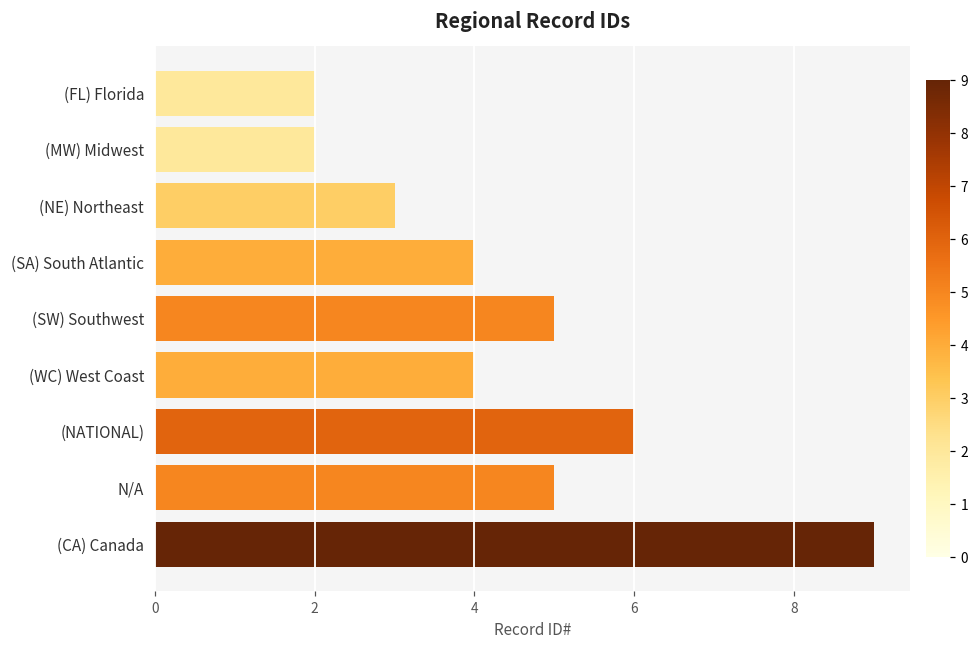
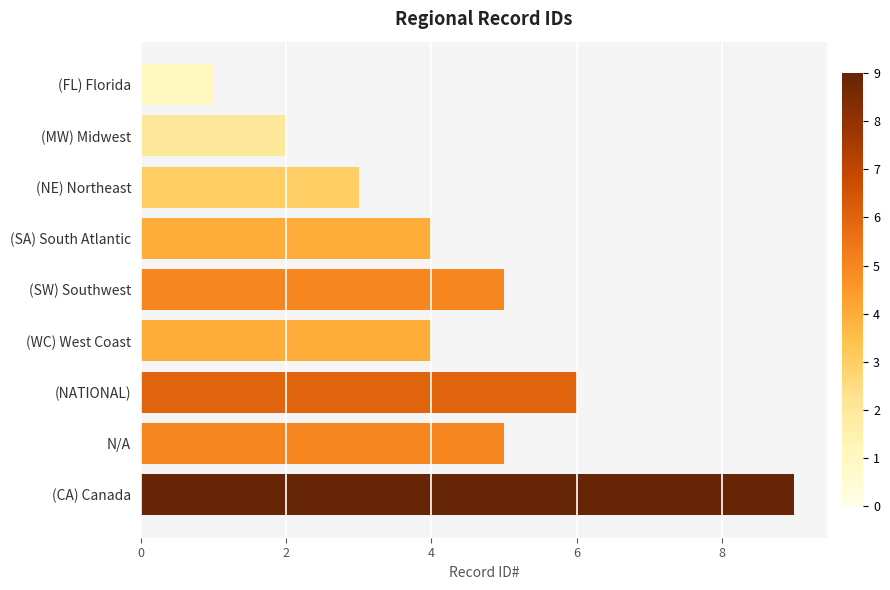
(FL) Florida: 2 -> 1
